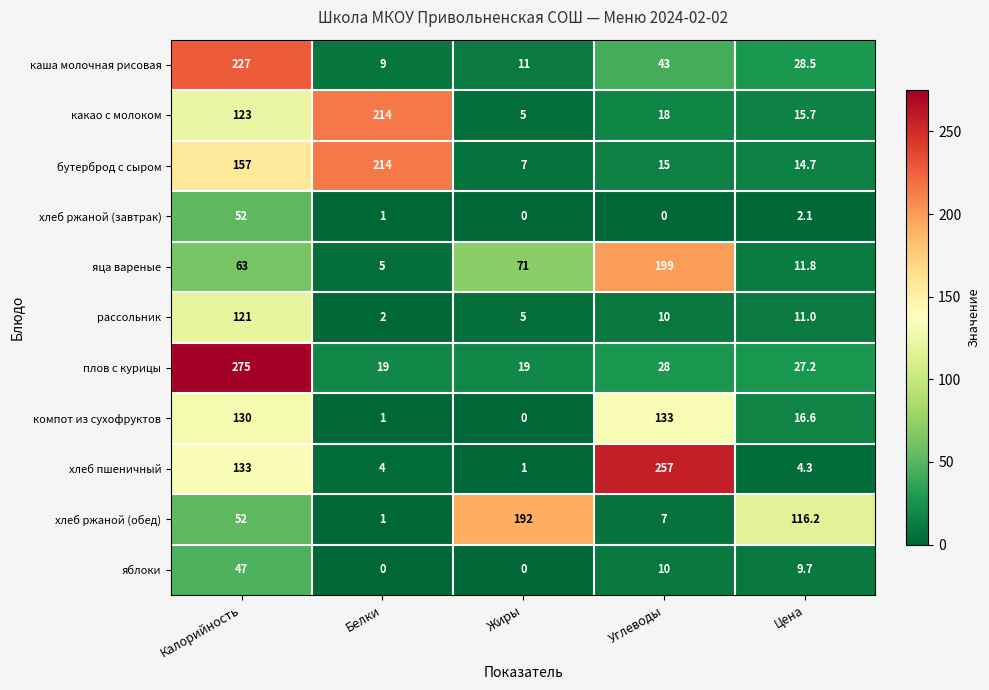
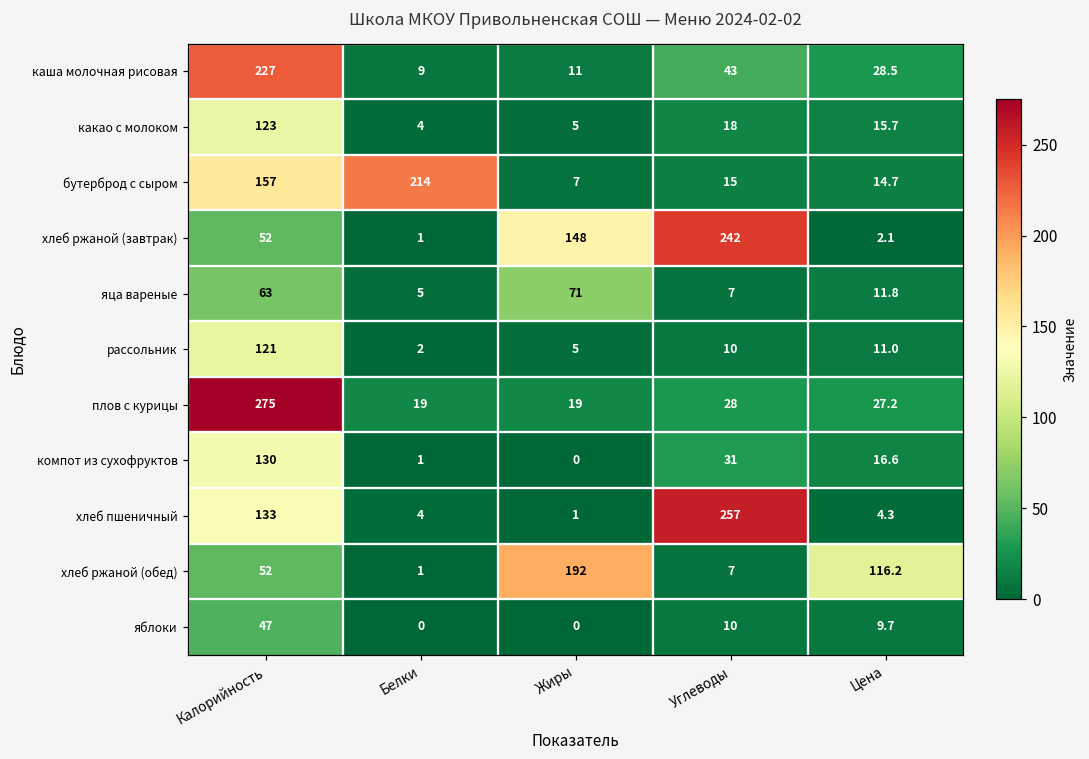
какао с молоком, Белки: 214 -> 4
хлеб ржаной (завтрак), Жиры: 0 -> 148
хлеб ржаной (завтрак), Углеводы: 0 -> 242
яца вареные, Углеводы: 199 -> 7
компот из сухофруктов, Углеводы: 133 -> 31
